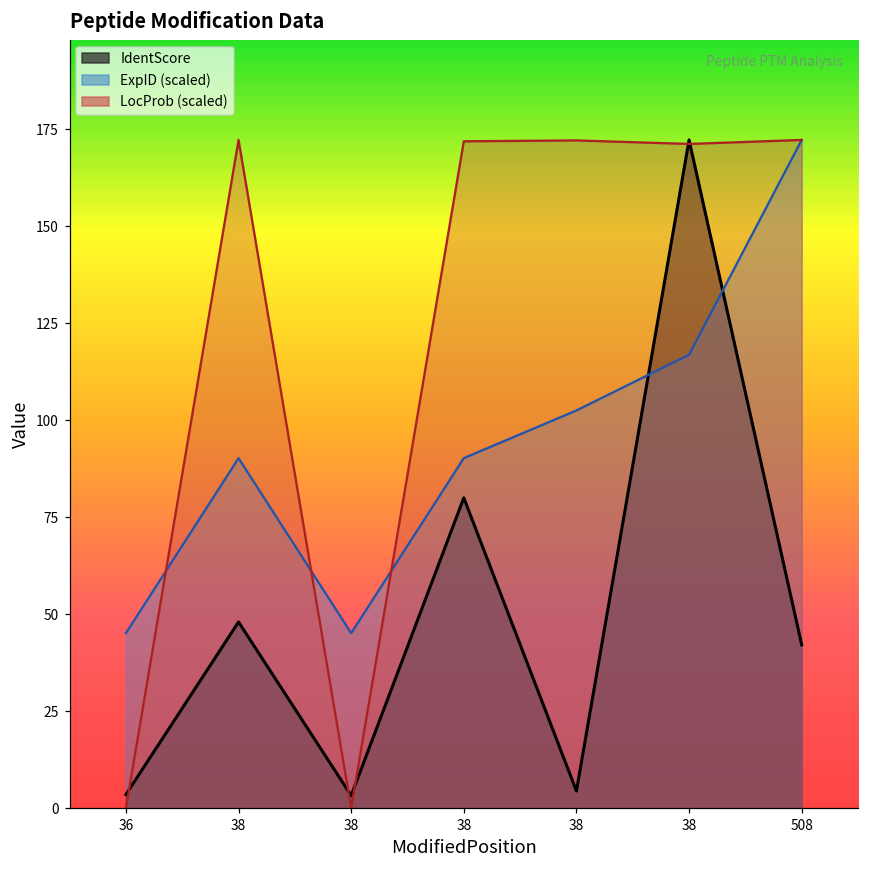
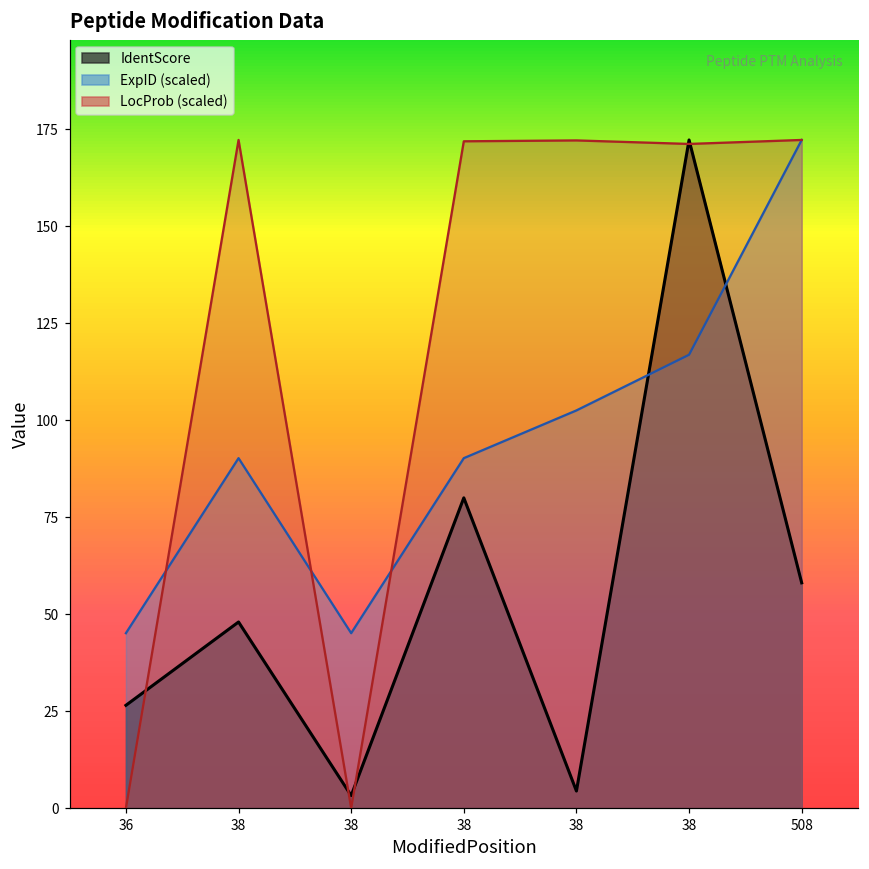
IdentScore, 36: 4 -> 27
IdentScore, 508: 42 -> 58
